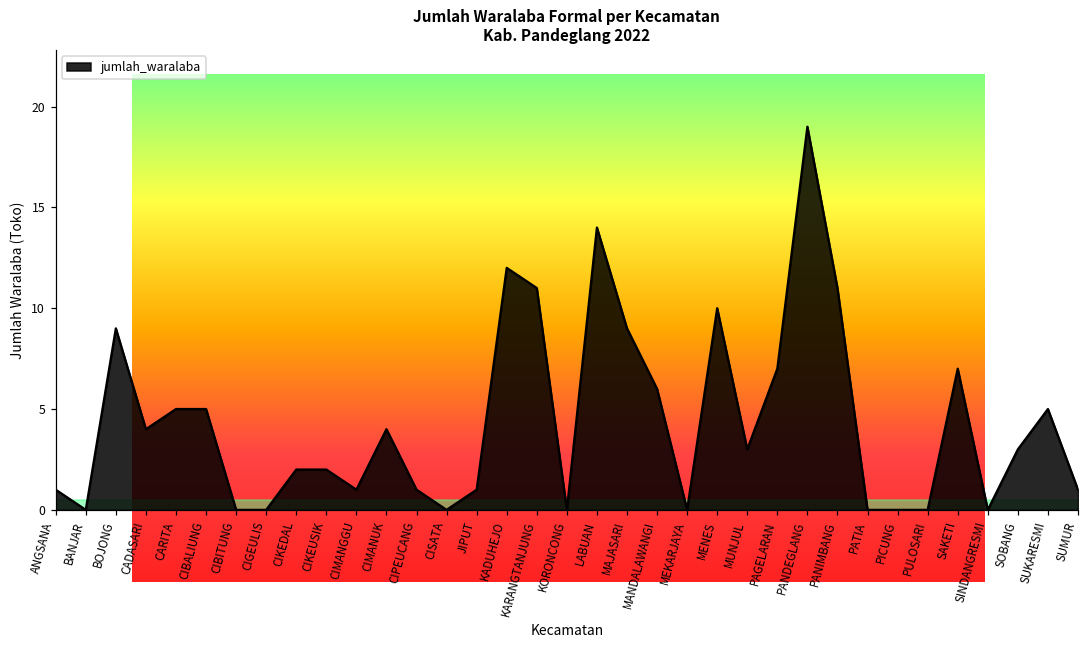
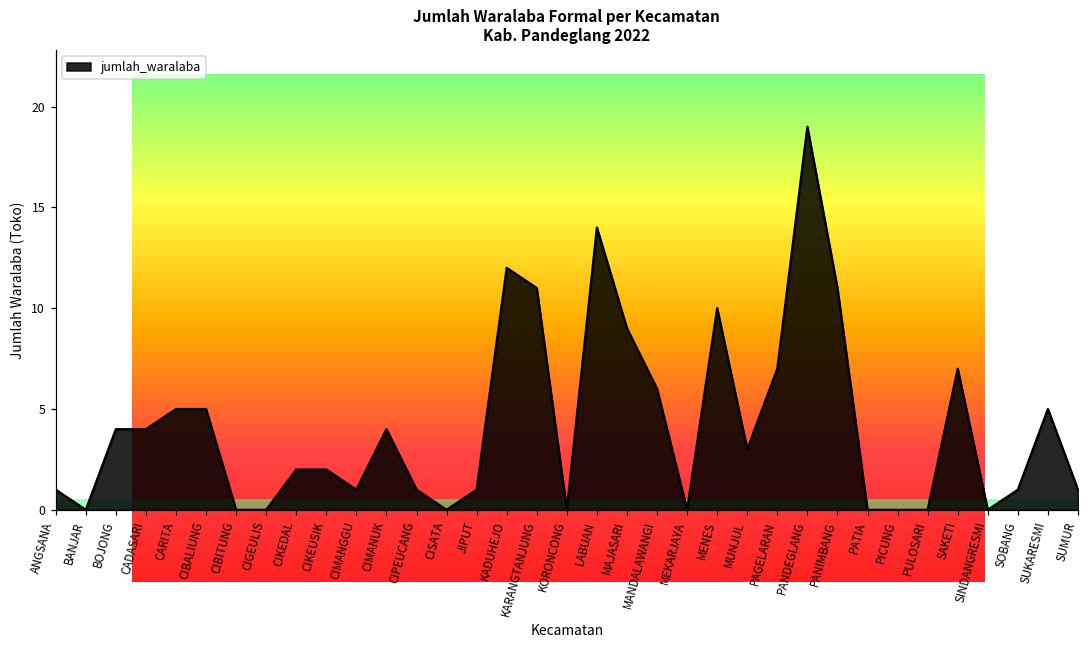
Jumlah Waralaba Formal per Kecamatan Kab. Pandeglang 2022, BOJONG: 9 -> 4
Jumlah Waralaba Formal per Kecamatan Kab. Pandeglang 2022, SOBANG: 3 -> 1
